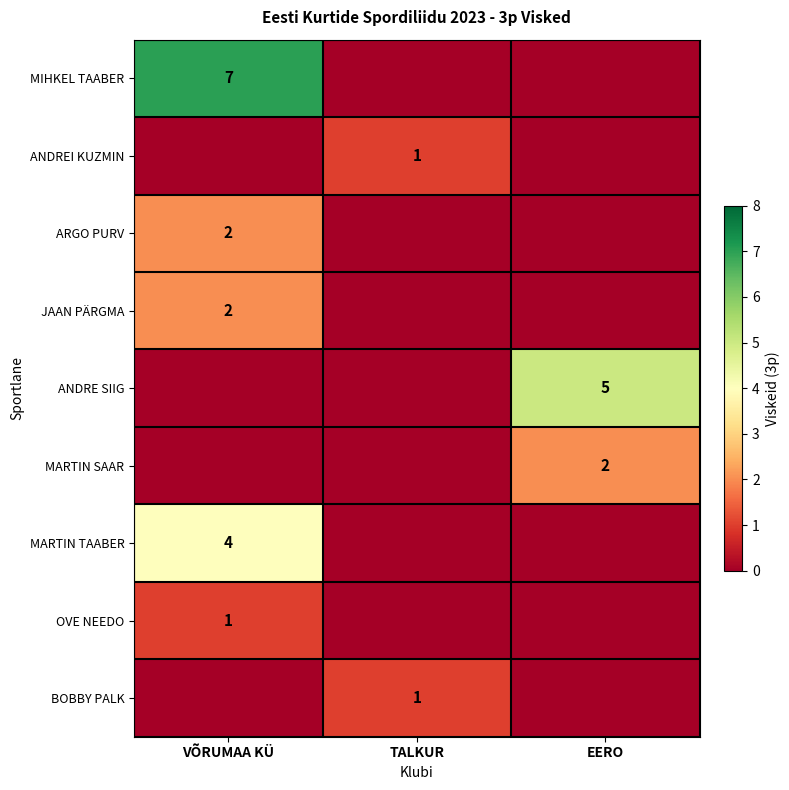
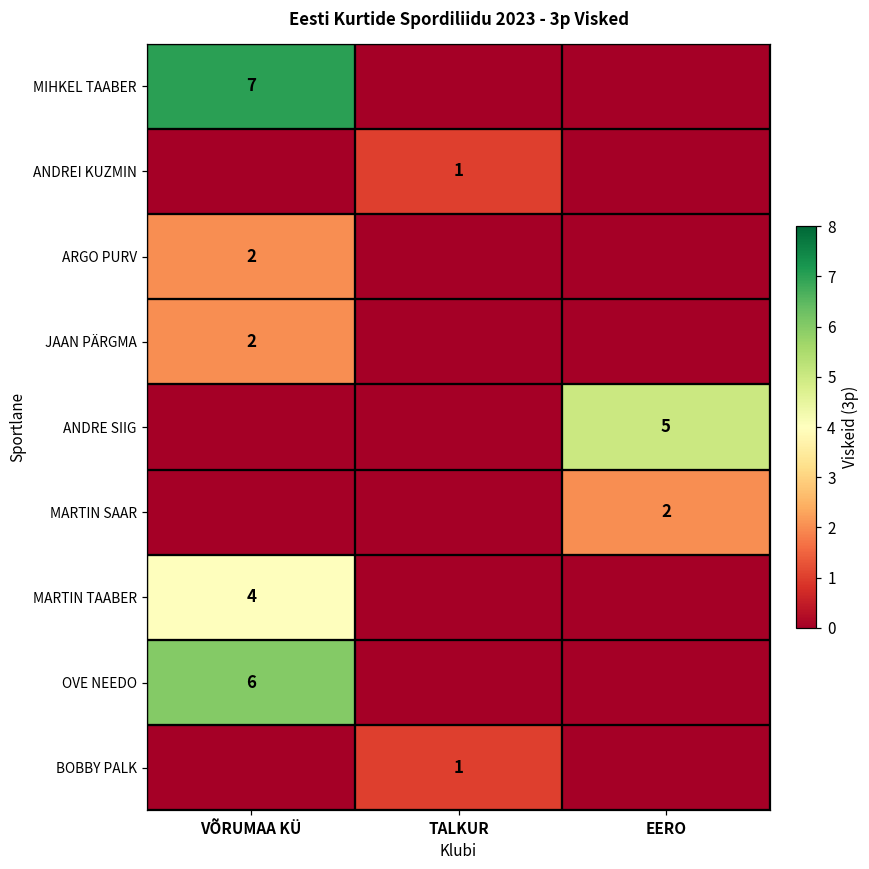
OVE NEEDO, VÕRUMAA KÜ: 1 -> 6
